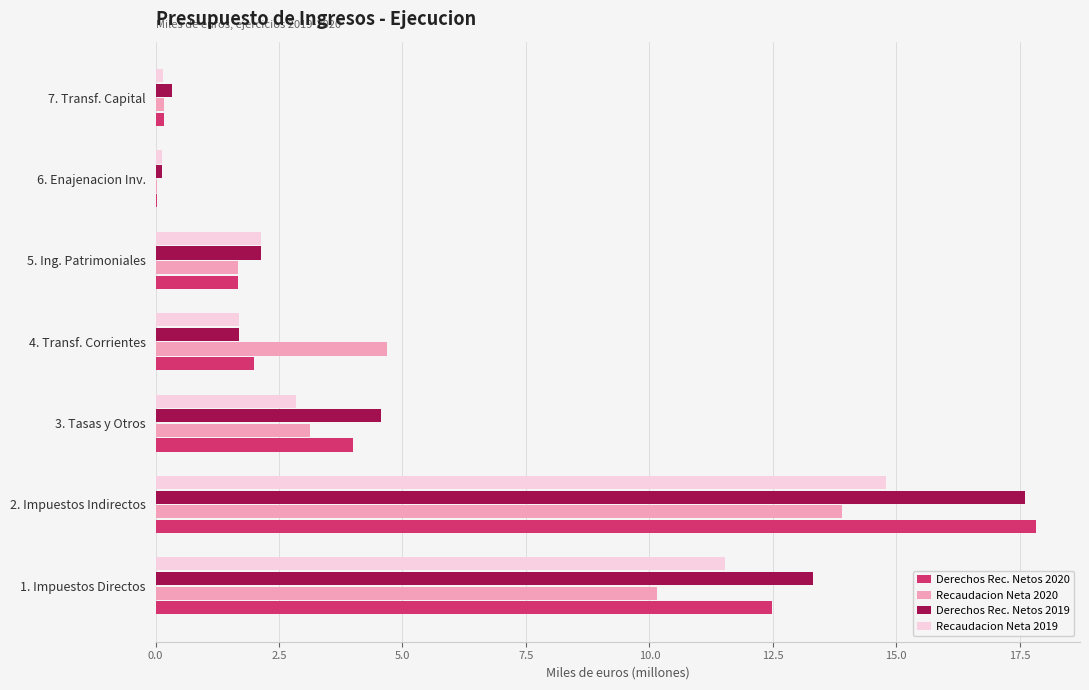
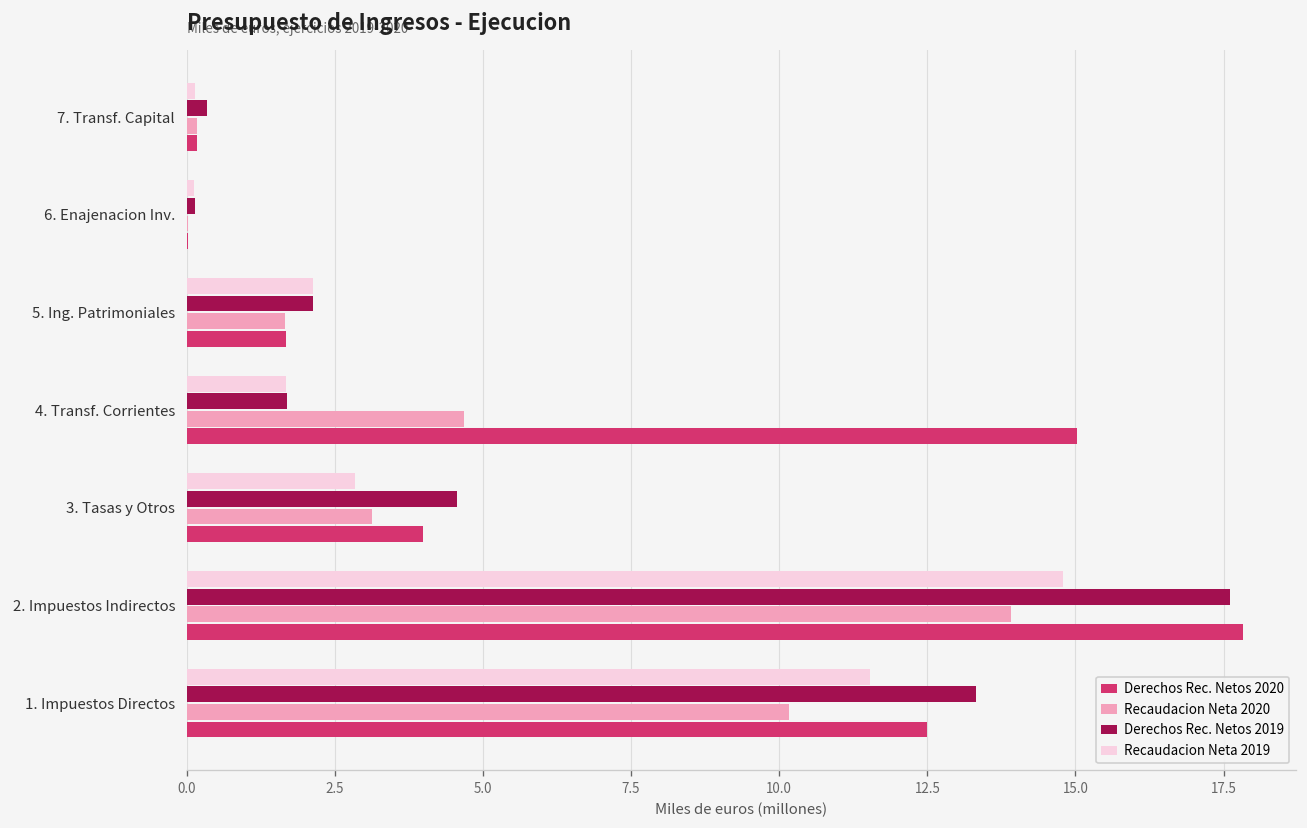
Derechos Rec. Netos 2020, 4. Transf. Corrientes: 2.0 -> 15.0
